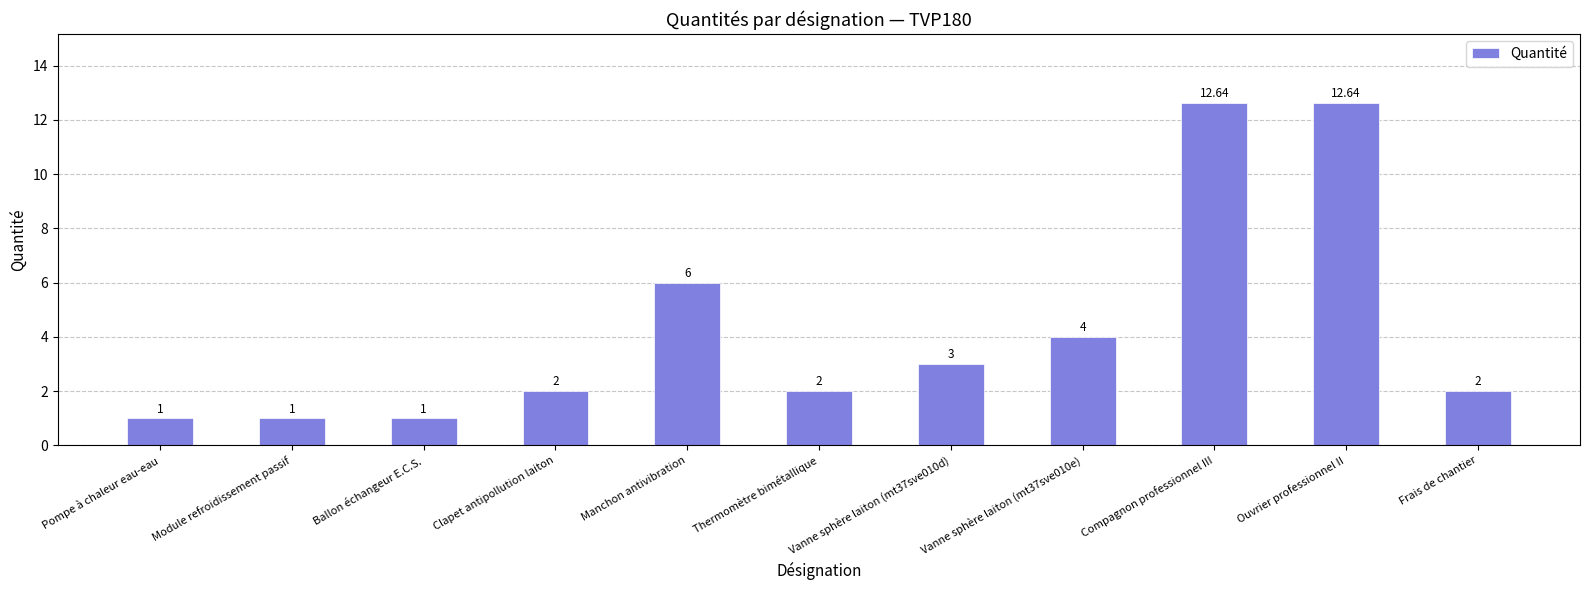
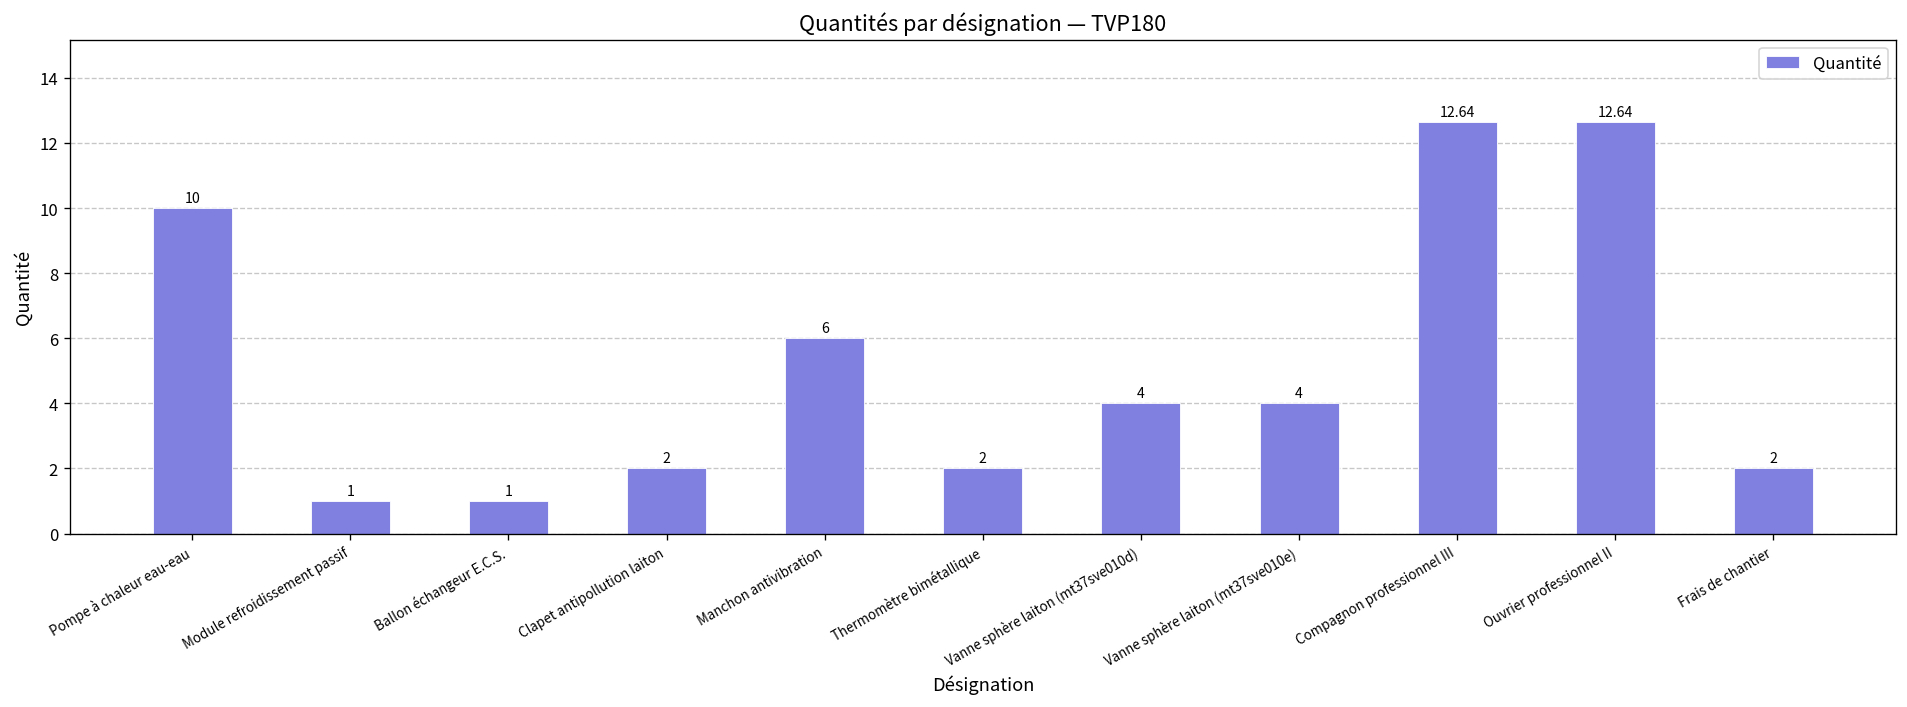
Pompe à chaleur eau-eau: 1 -> 10
Vanne sphère laiton (mt37sve010d): 3 -> 4
